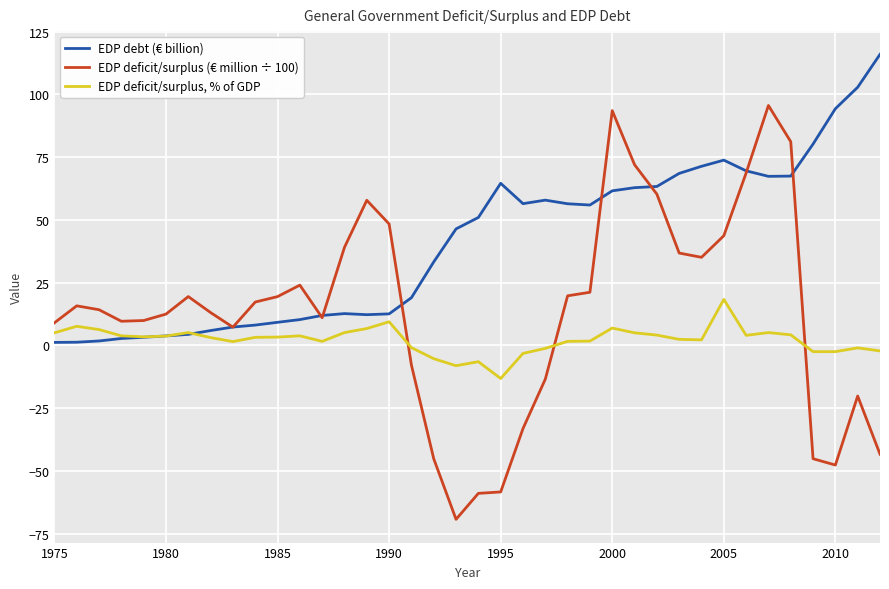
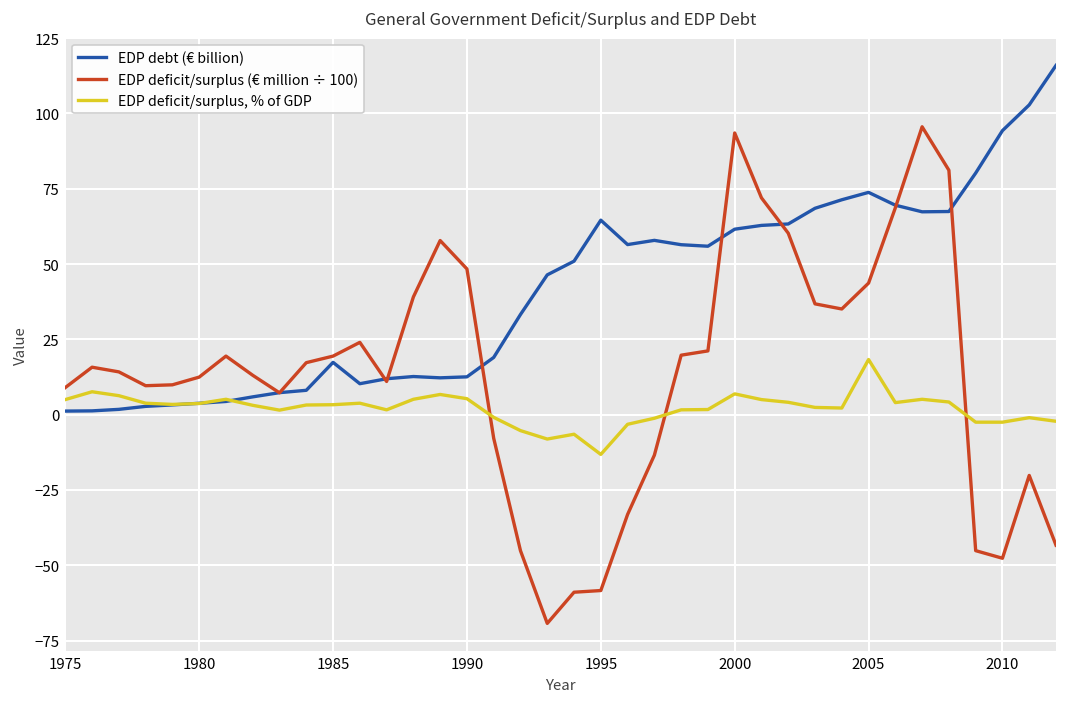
EDP debt (€ billion), 1985: 9 -> 17
EDP deficit/surplus, % of GDP, 1990: 9 -> 5
